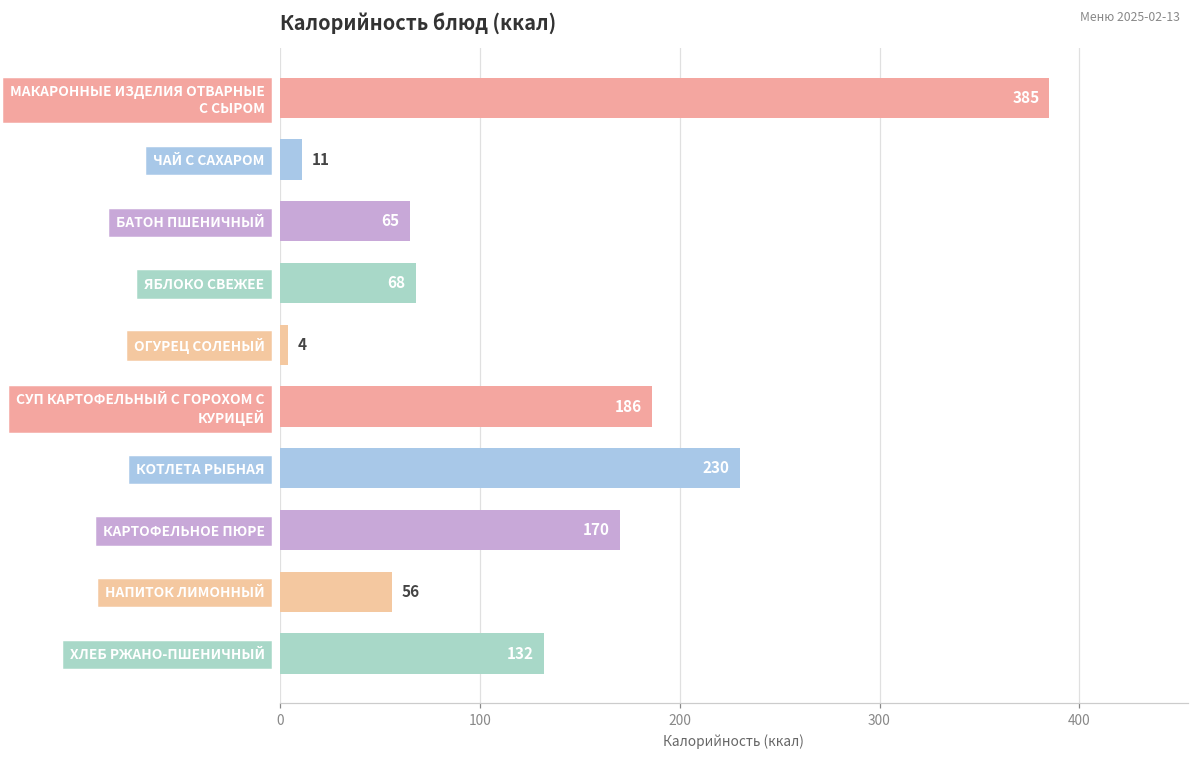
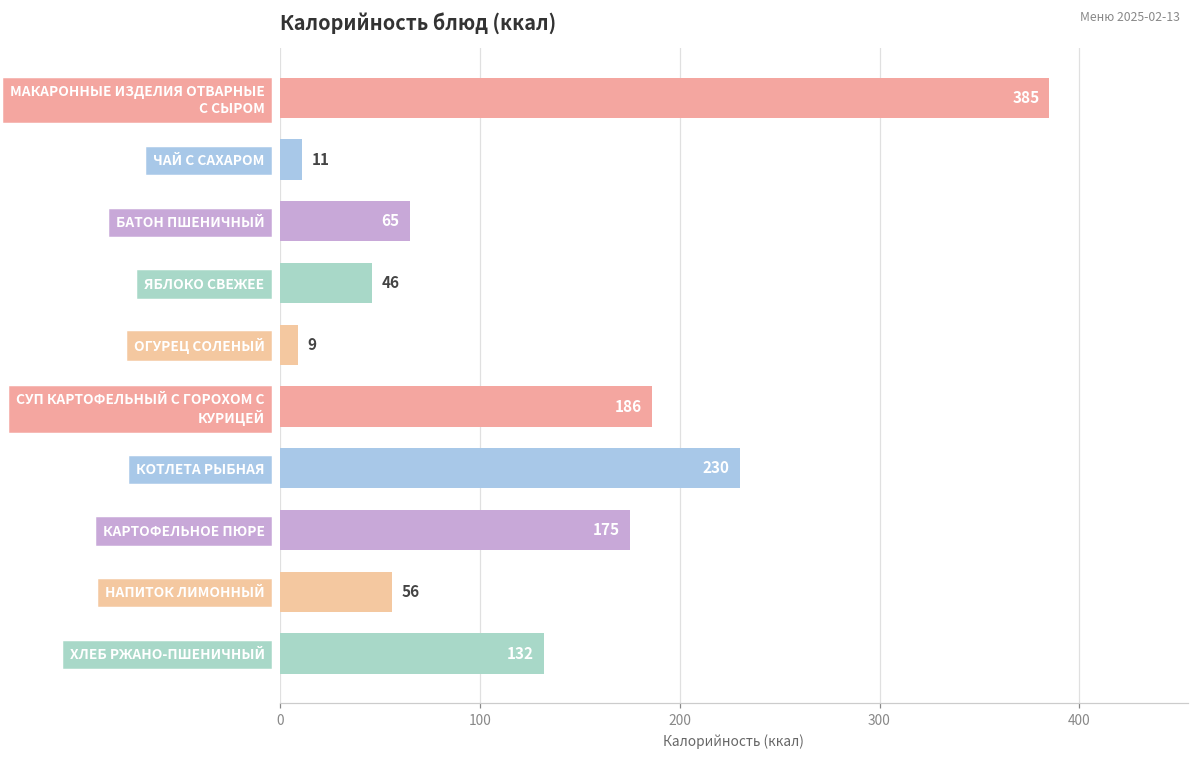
ЯБЛОКО СВЕЖЕЕ: 68 -> 46
ОГУРЕЦ СОЛЕНЫЙ: 4 -> 9
КАРТОФЕЛЬНОЕ ПЮРЕ: 170 -> 175
